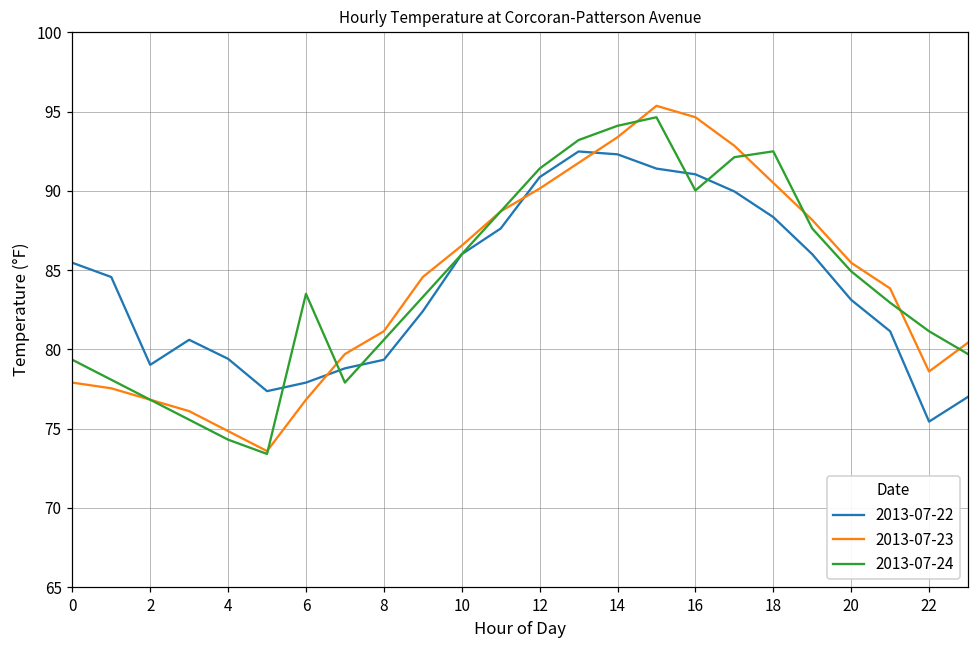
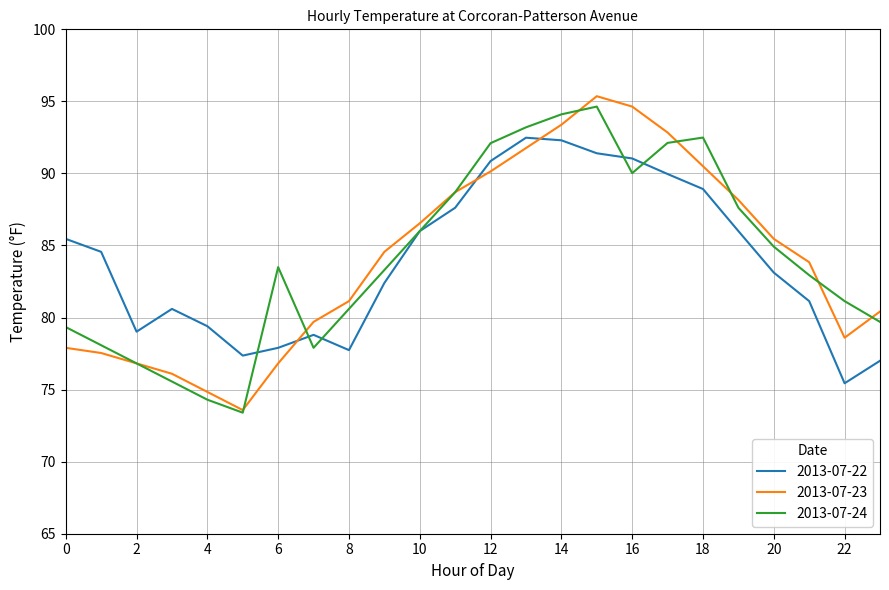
2013-07-22, 8: 79.3 -> 77.7
2013-07-24, 12: 91.4 -> 92.1
2013-07-22, 18: 88.3 -> 88.9
